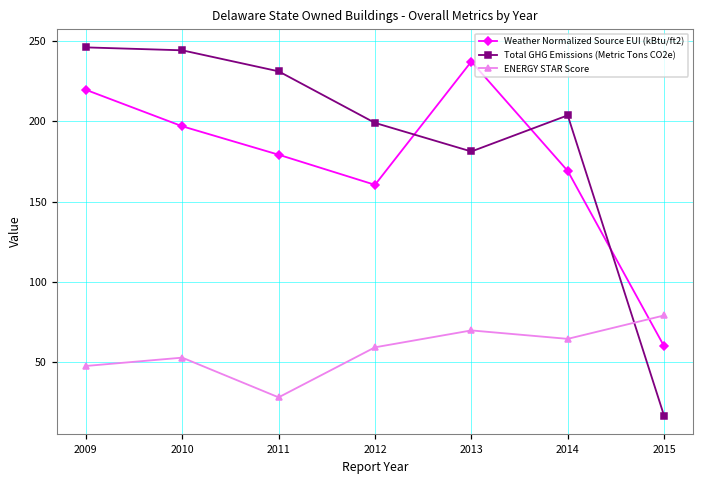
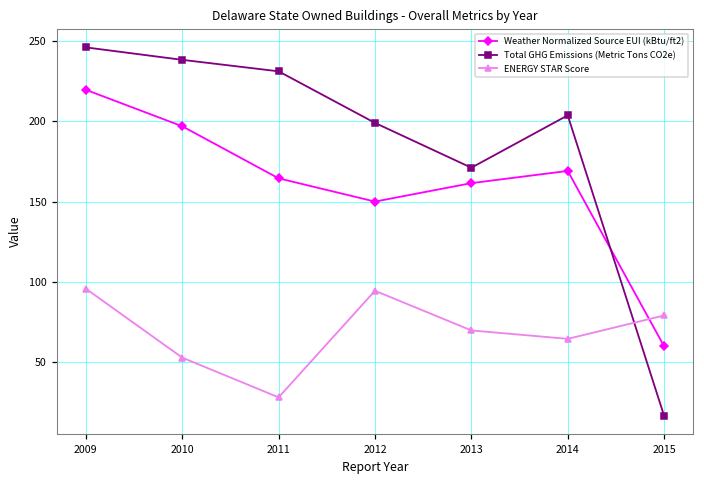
ENERGY STAR Score, 2009: 48 -> 96
Total GHG Emissions (Metric Tons CO2e), 2010: 244 -> 238
Weather Normalized Source EUI (kBtu/ft2), 2011: 179 -> 165
Weather Normalized Source EUI (kBtu/ft2), 2012: 160 -> 150
ENERGY STAR Score, 2012: 59 -> 95
Weather Normalized Source EUI (kBtu/ft2), 2013: 237 -> 162
Total GHG Emissions (Metric Tons CO2e), 2013: 181 -> 171
